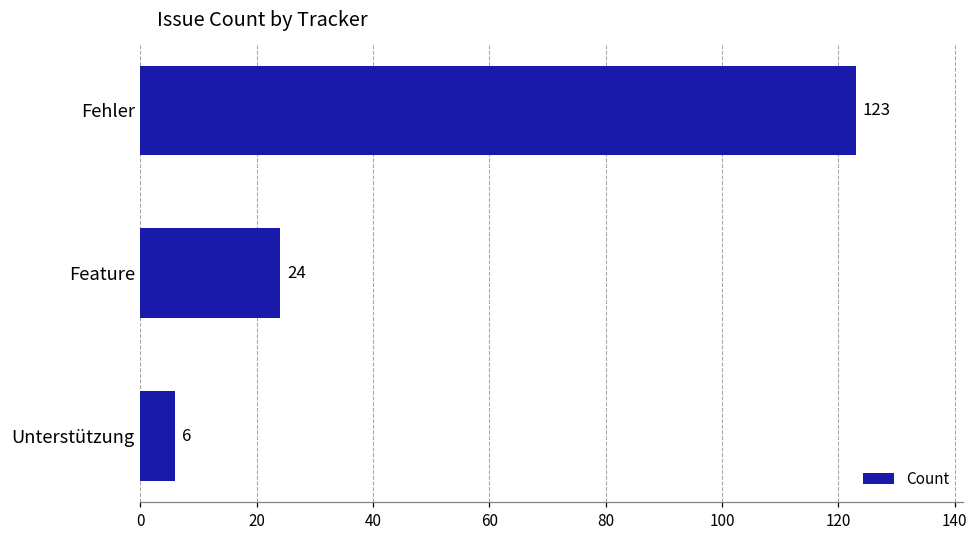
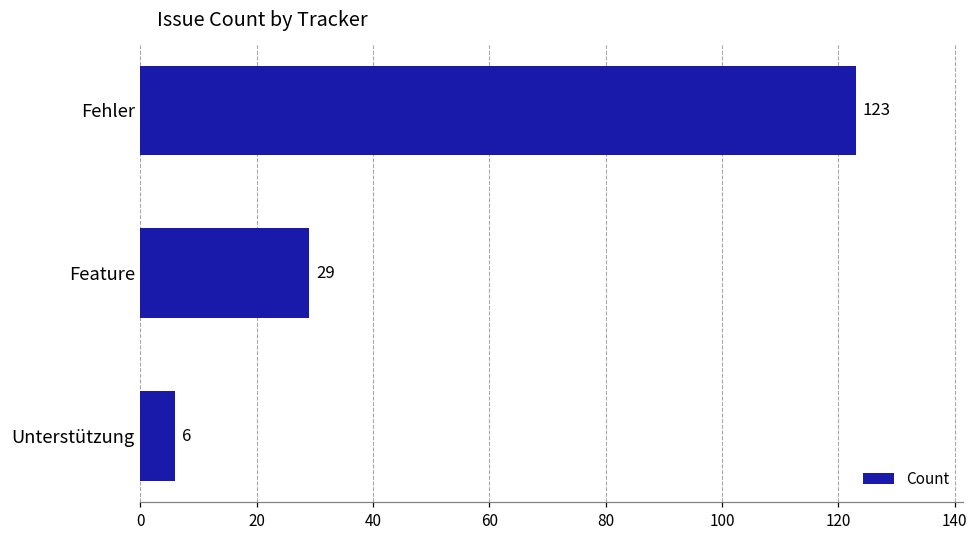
Feature: 24 -> 29
